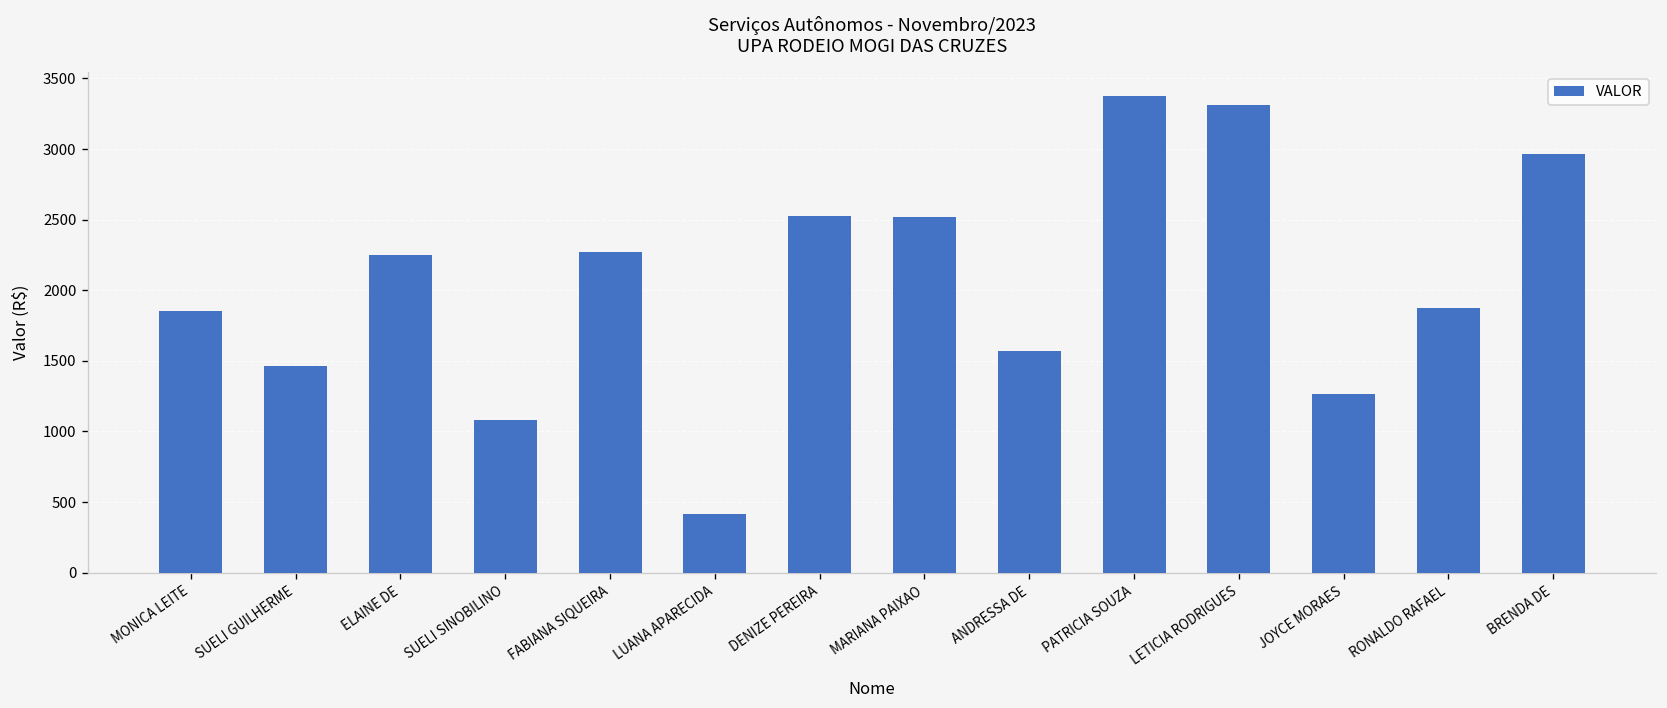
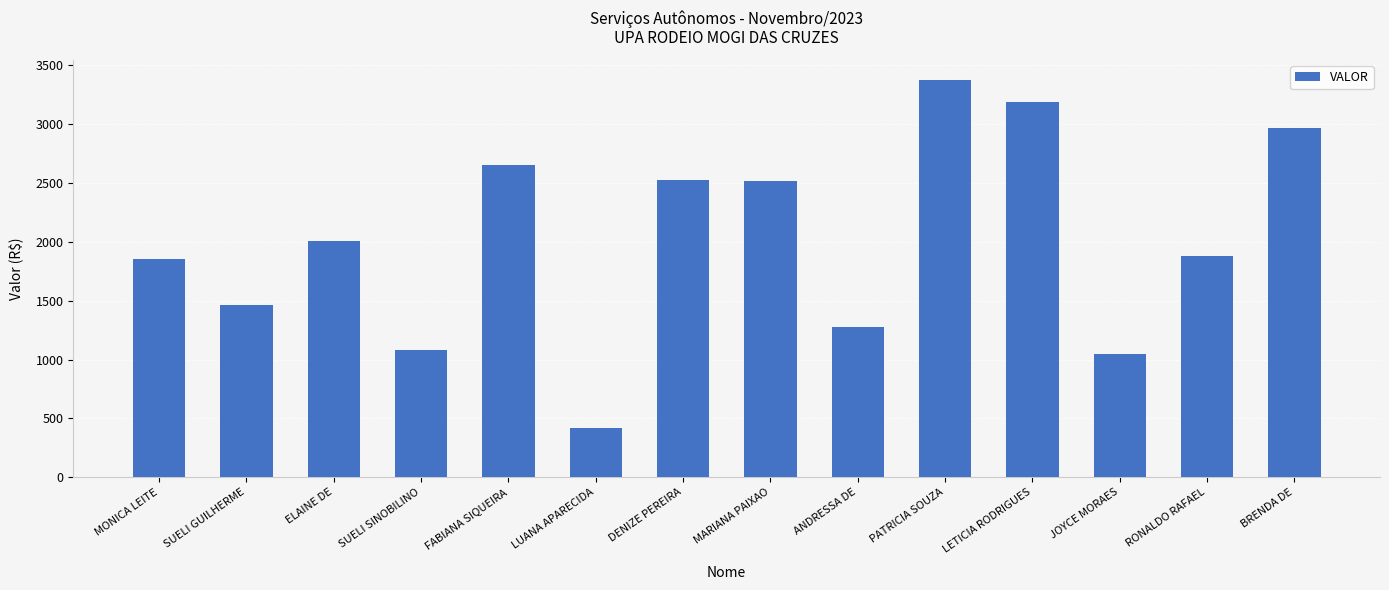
ELAINE DE: 2250 -> 2000
FABIANA SIQUEIRA: 2270 -> 2660
ANDRESSA DE: 1570 -> 1280
LETICIA RODRIGUES: 3320 -> 3190
JOYCE MORAES: 1260 -> 1050
